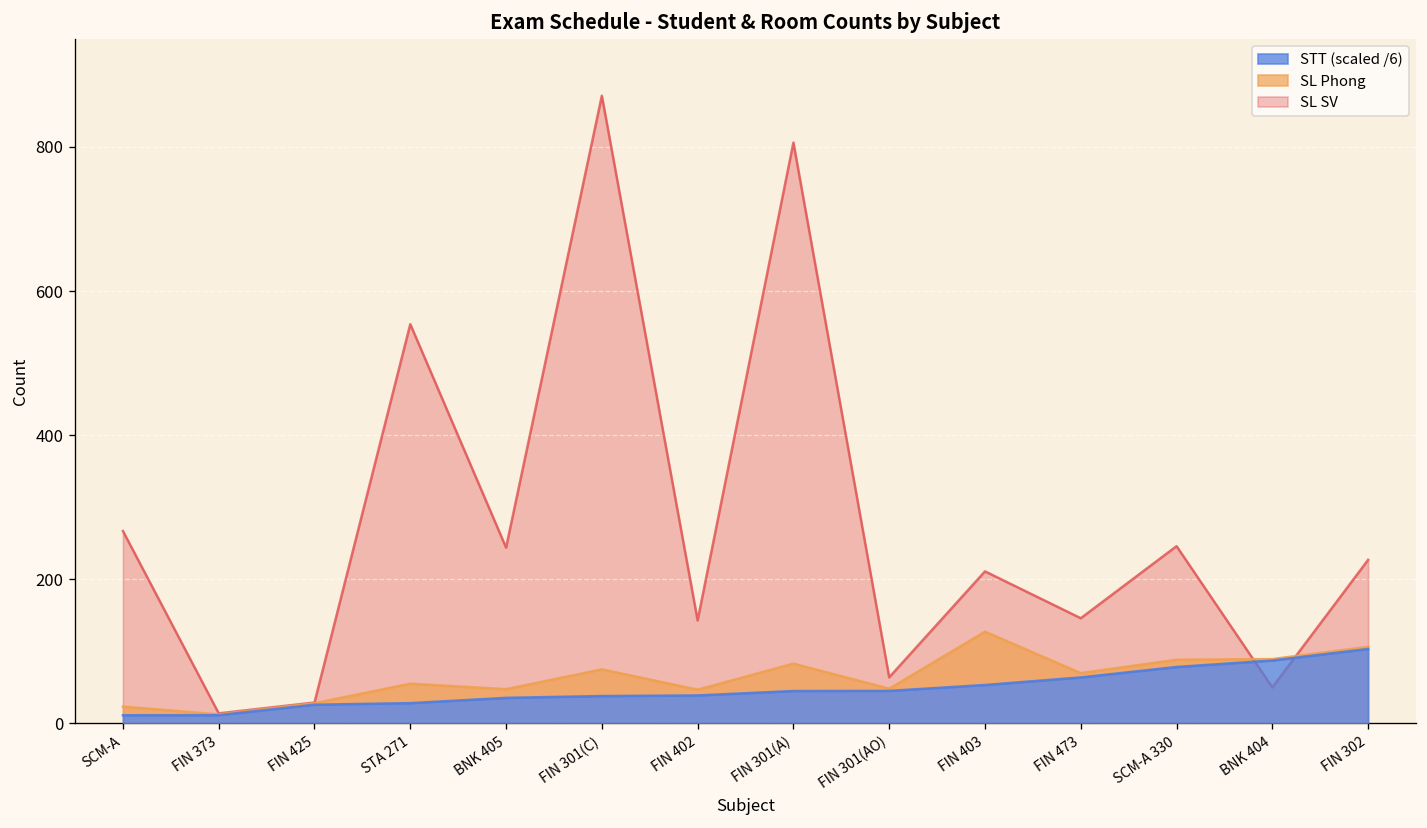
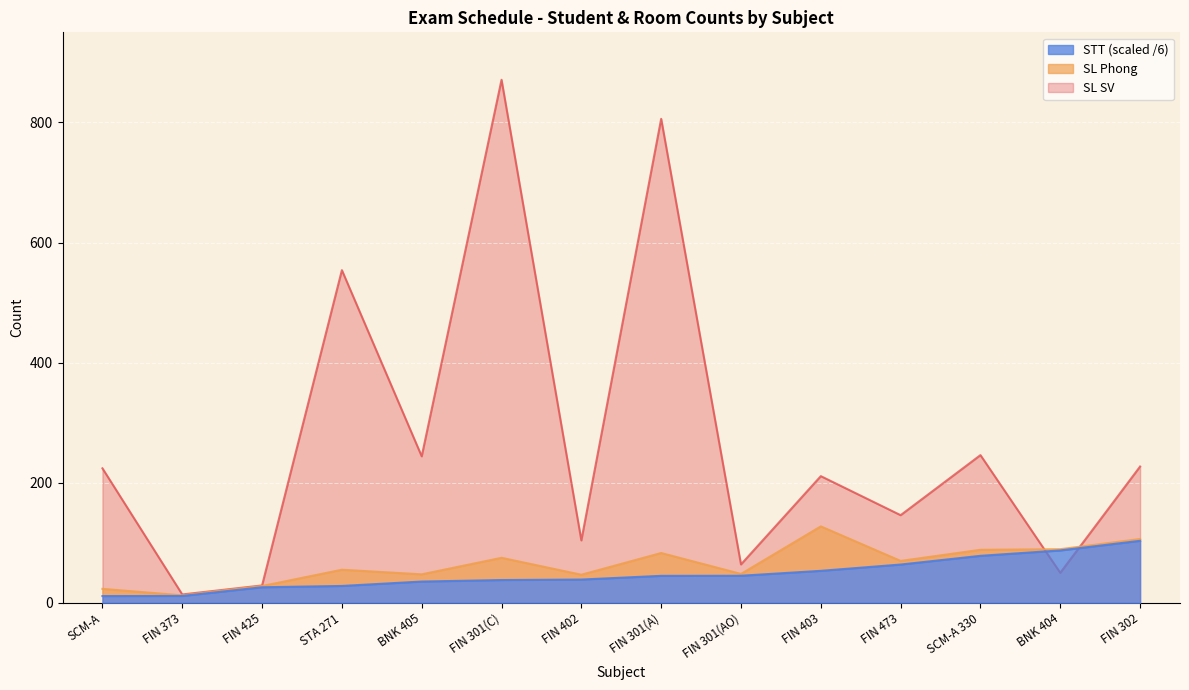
SL SV, SCM-A: 270 -> 220
SL SV, FIN 402: 140 -> 100
